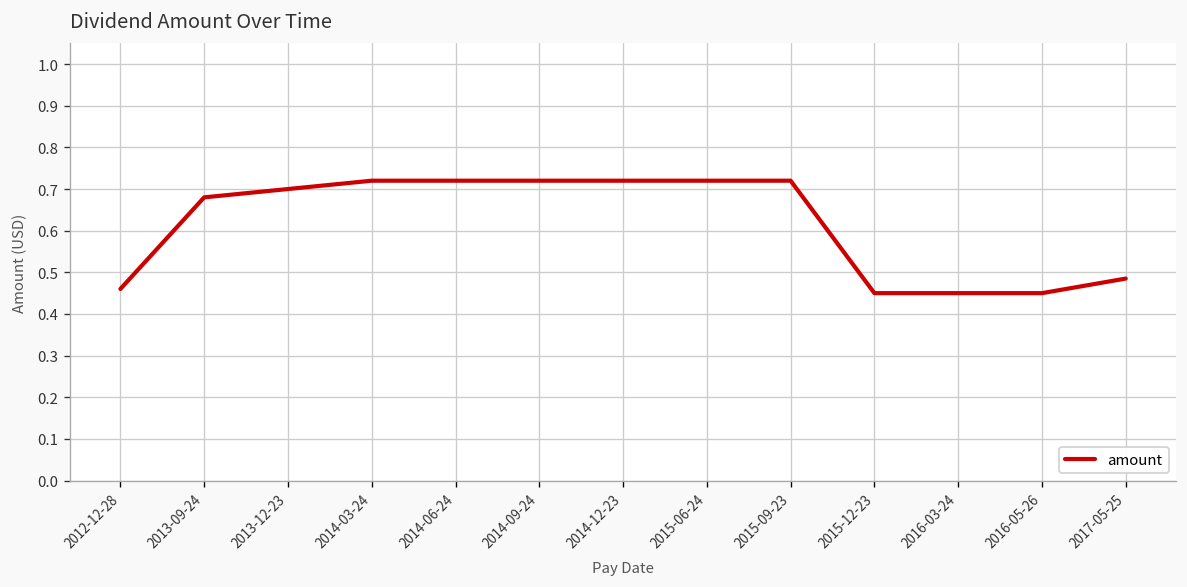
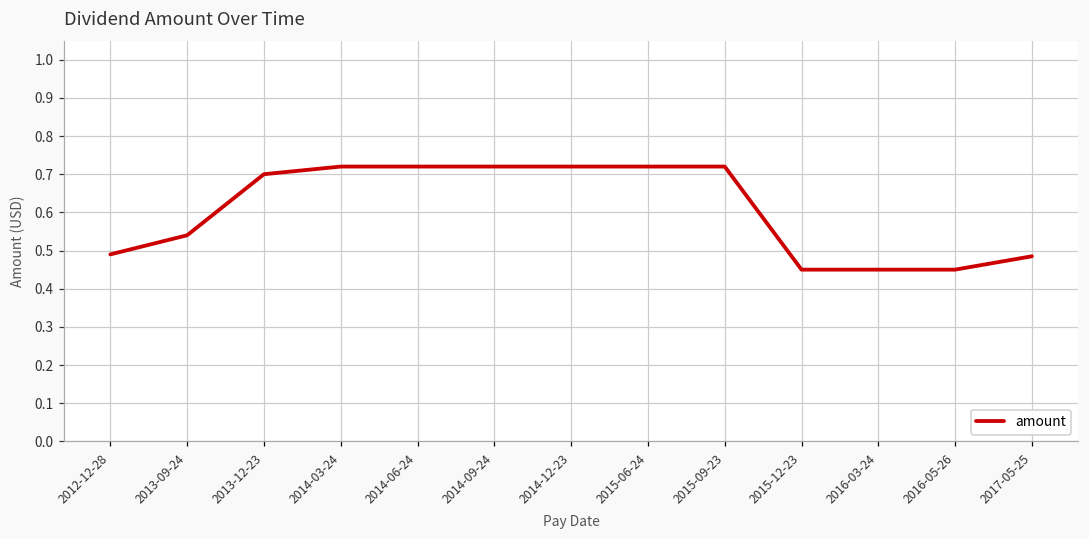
2012-12-28: 0.46 -> 0.49
2013-09-24: 0.68 -> 0.54
